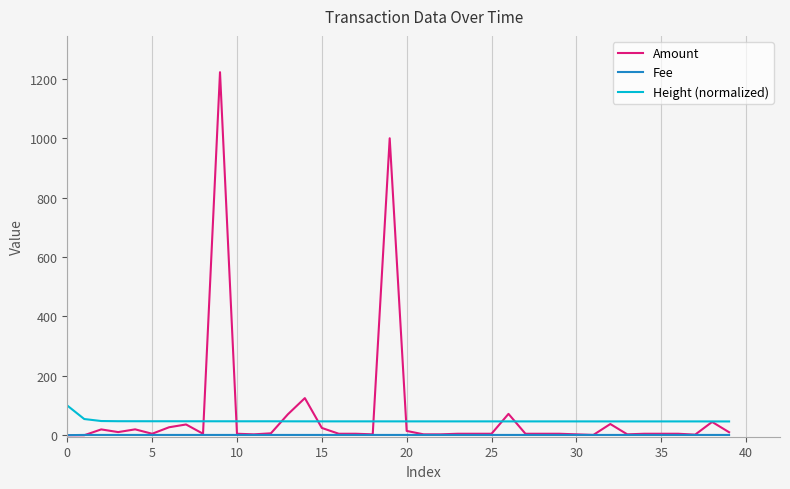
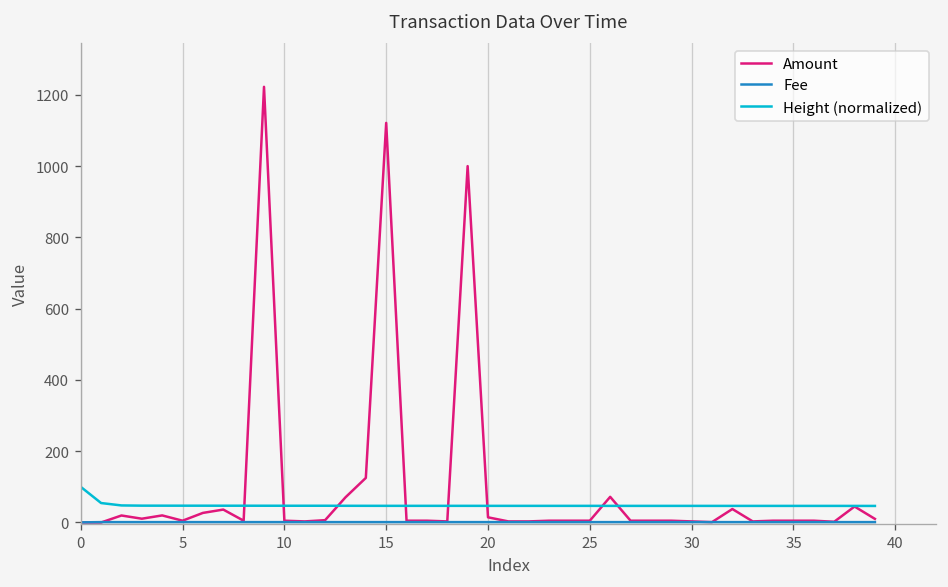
Amount, 15: 20 -> 1120
